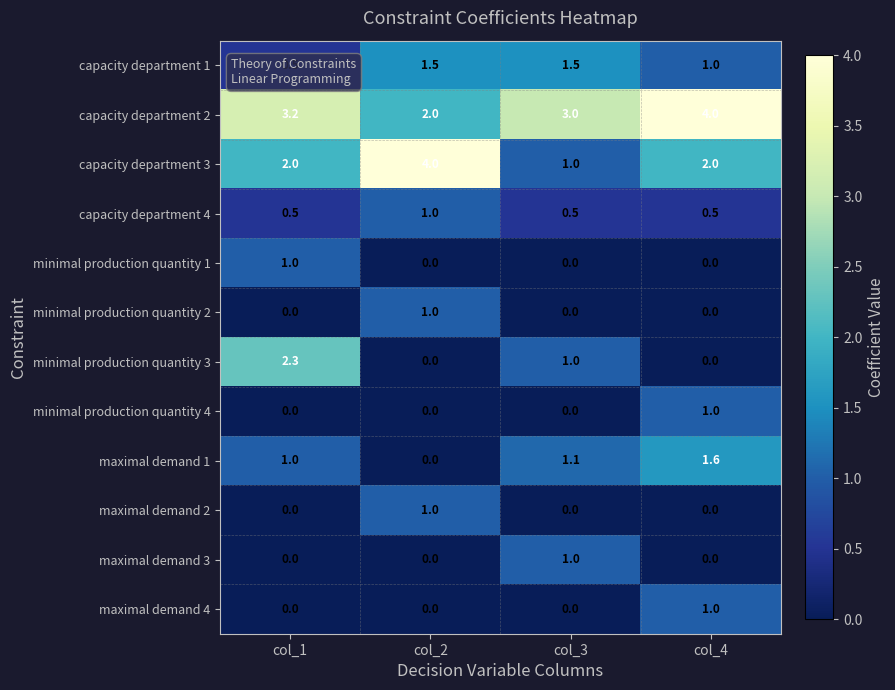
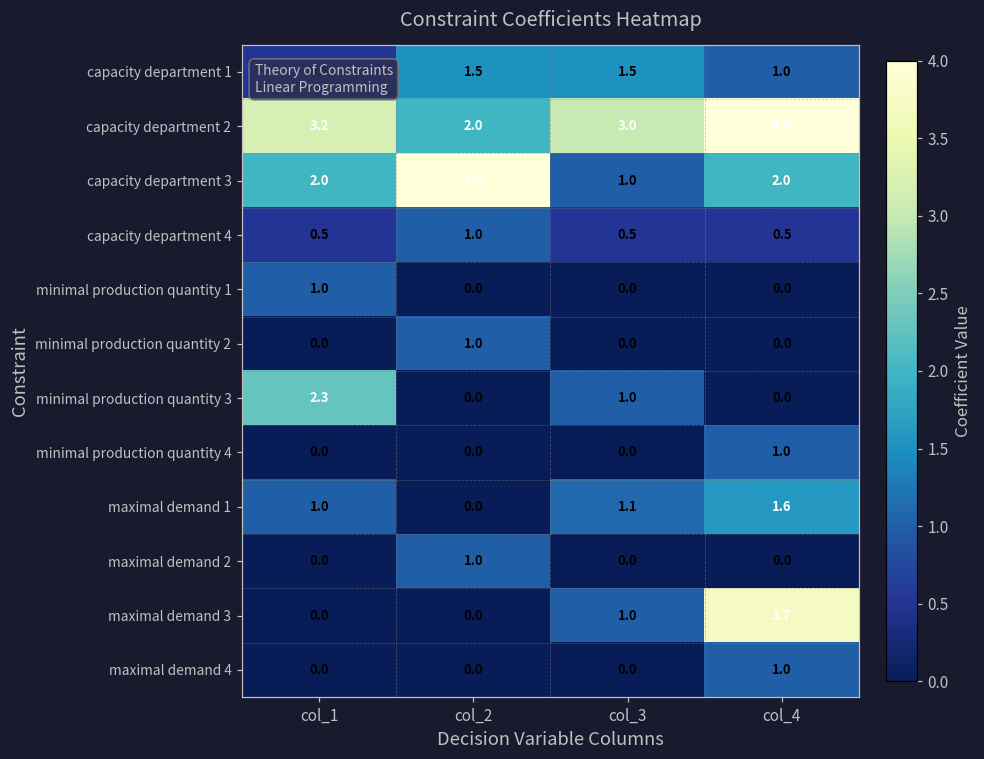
maximal demand 3, col_4: 0.0 -> 3.7
